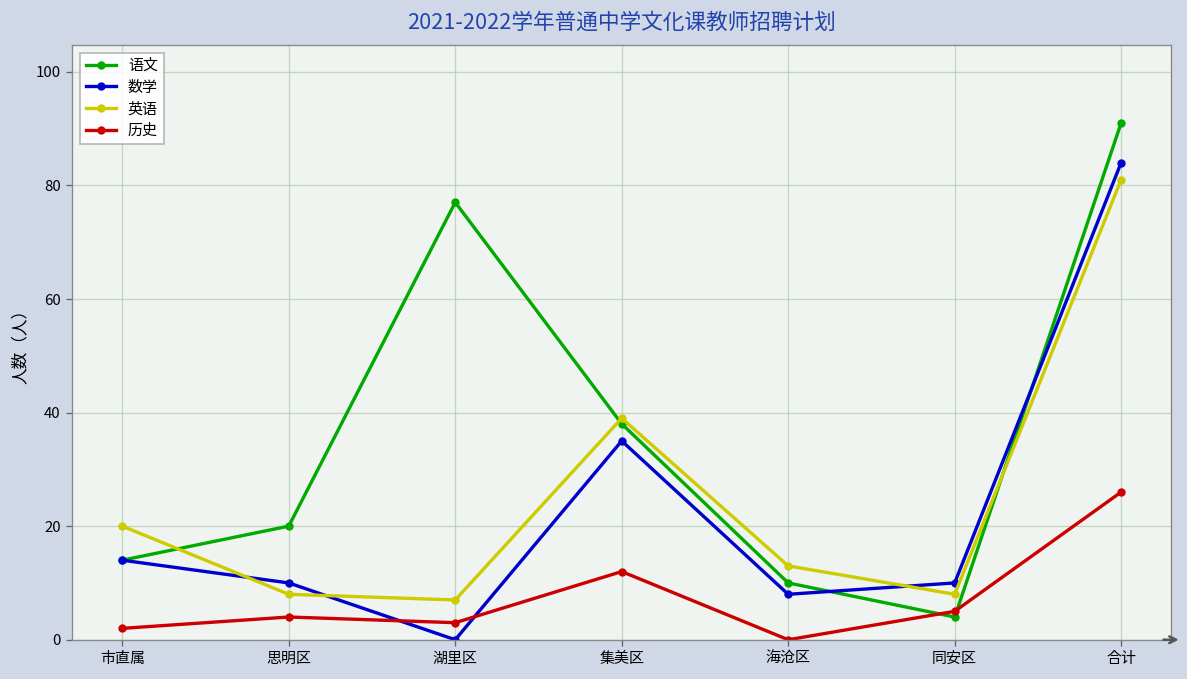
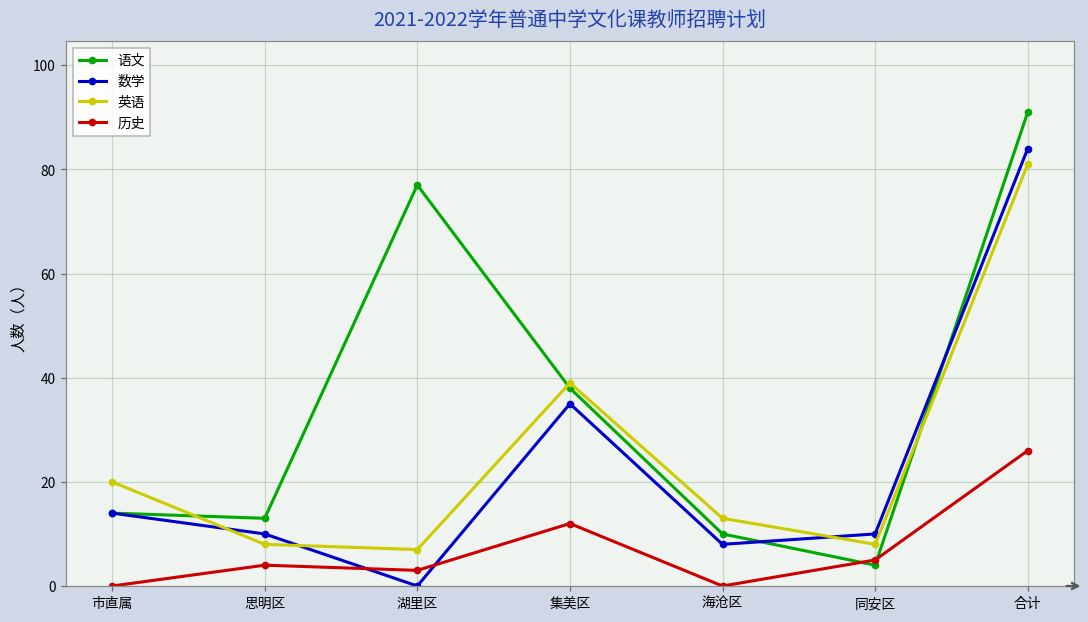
历史, 市直属: 2 -> 0
语文, 思明区: 20 -> 13
